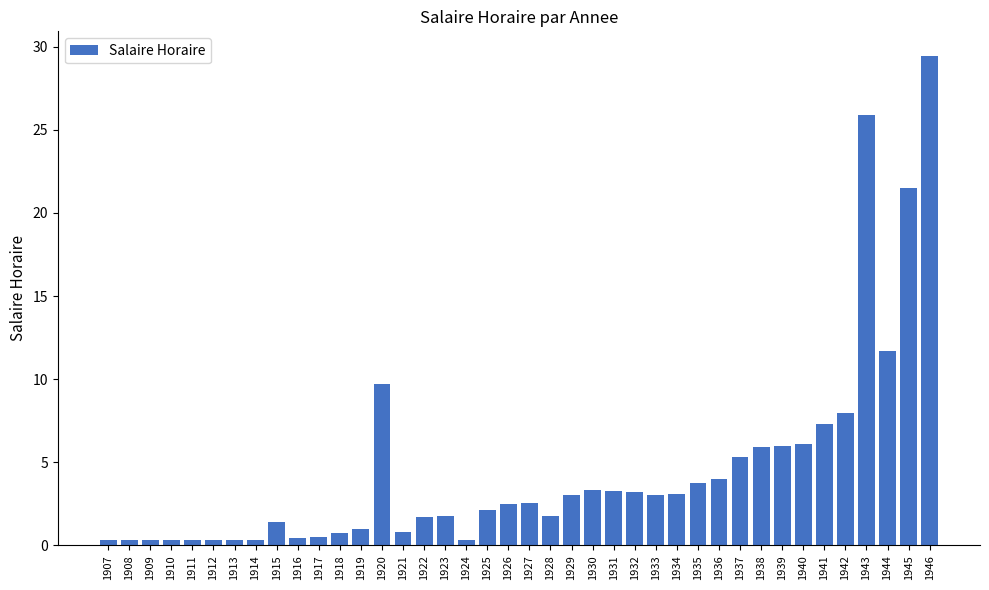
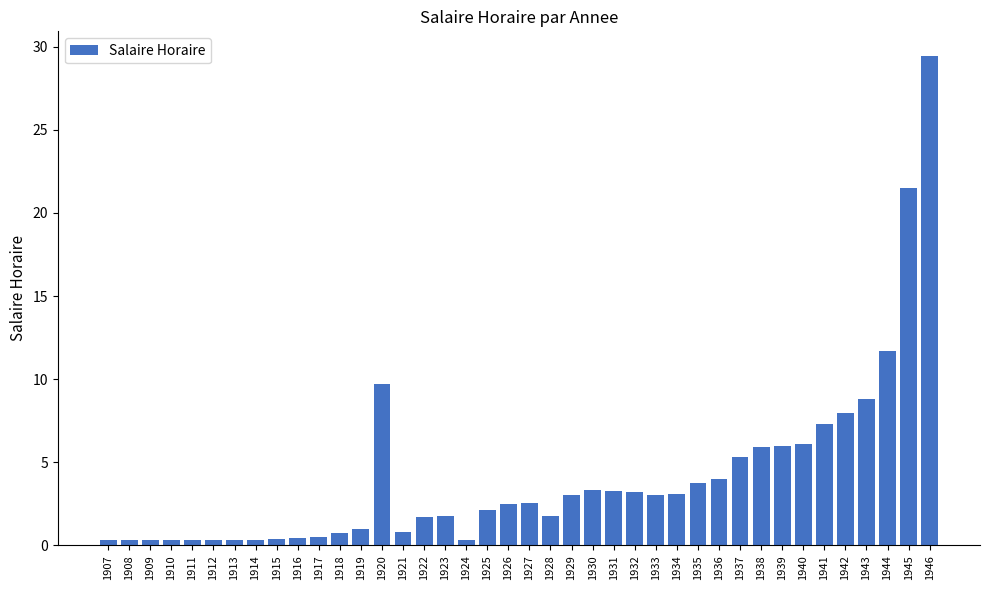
1915: 1.4 -> 0.4
1943: 25.9 -> 8.8
